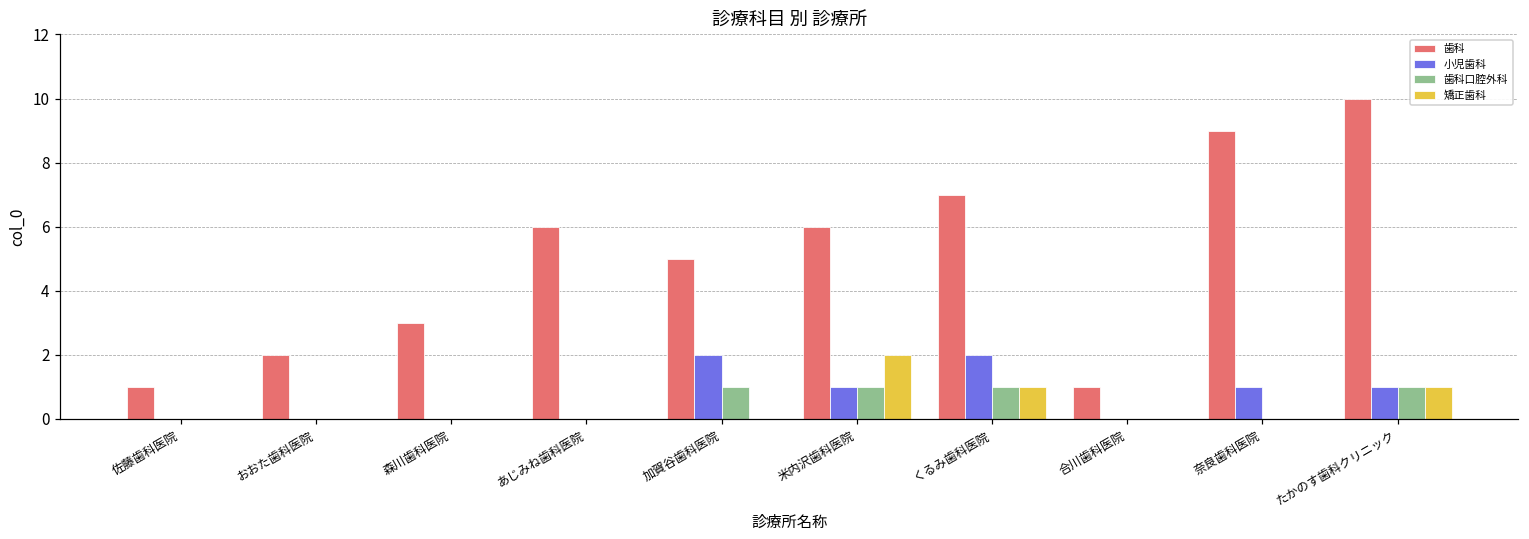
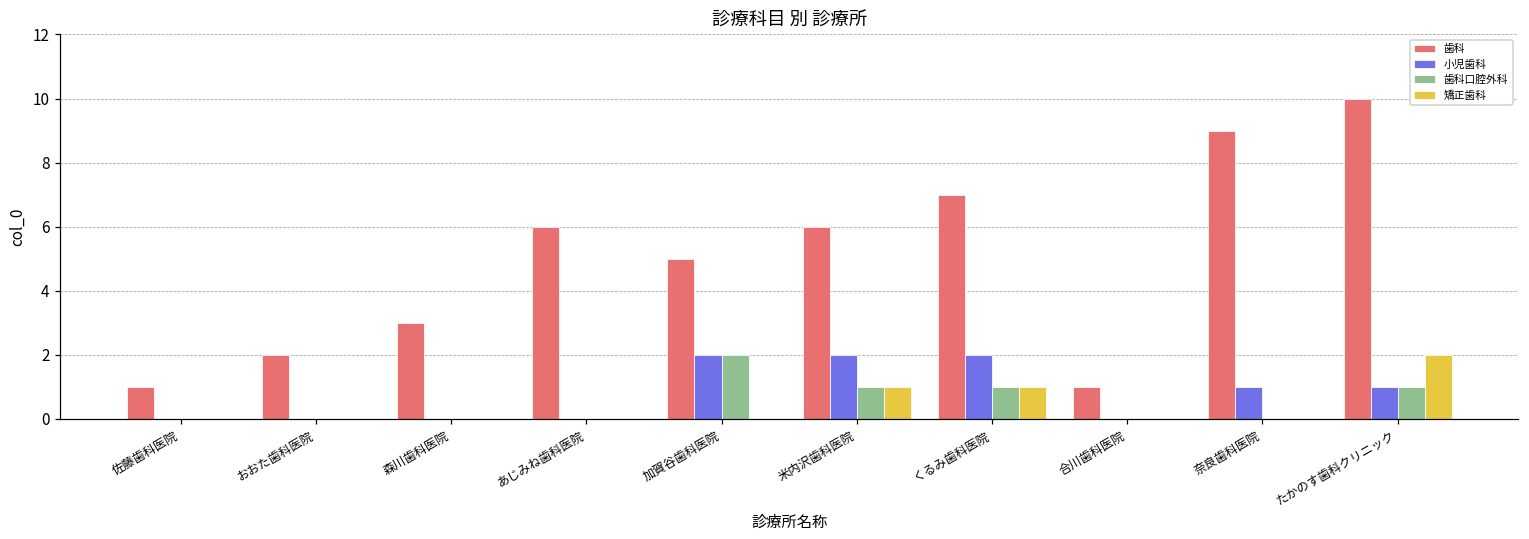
歯科口腔外科, 加賀谷歯科医院: 1 -> 2
小児歯科, 米内沢歯科医院: 1 -> 2
矯正歯科, 米内沢歯科医院: 2 -> 1
矯正歯科, たかのす歯科クリニック: 1 -> 2
